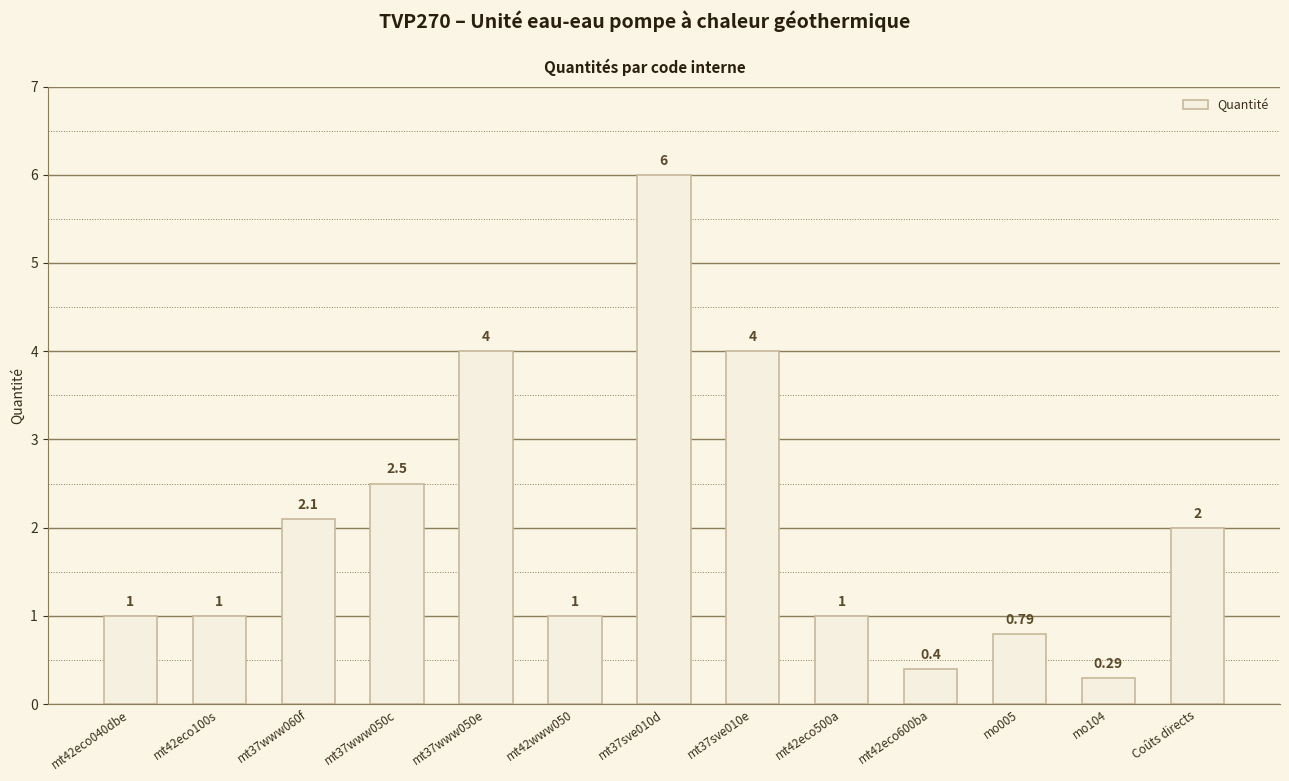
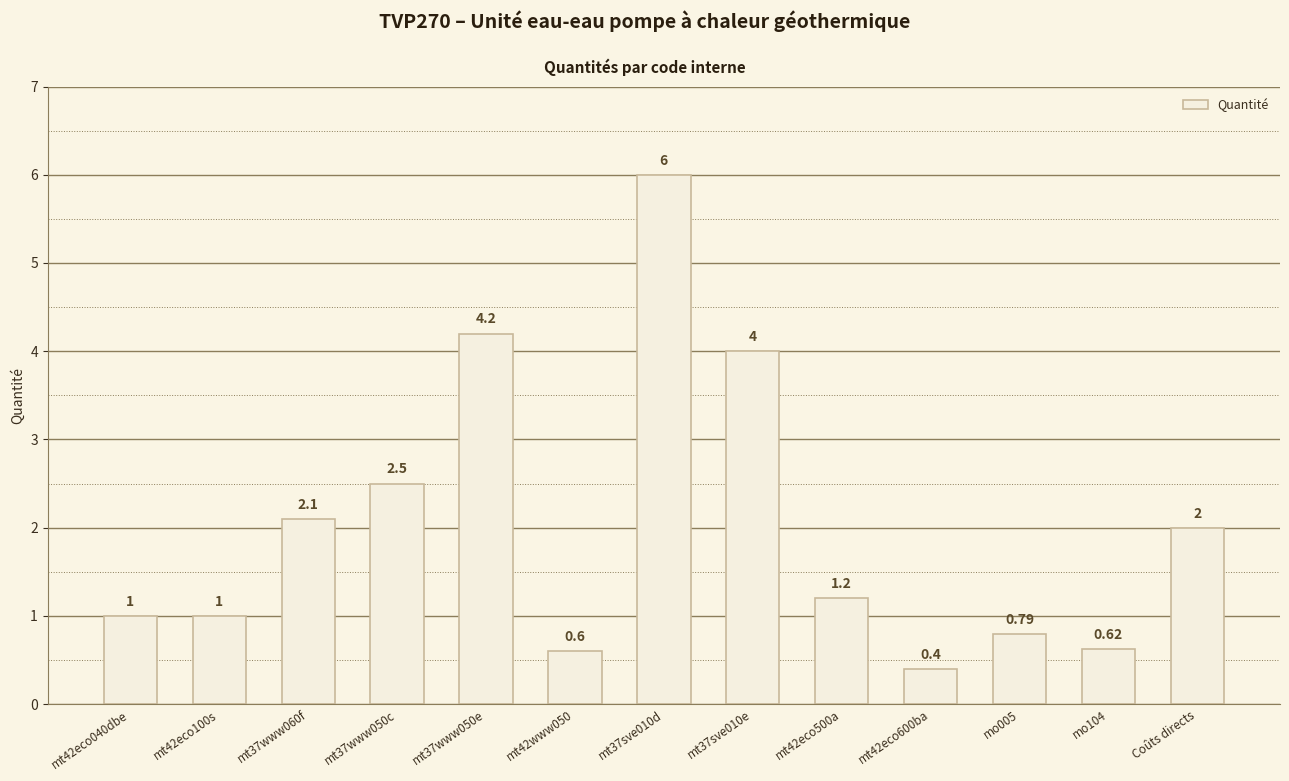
mt37www050e: 4 -> 4.2
mt42www050: 1 -> 0.6
mt42eco500a: 1 -> 1.2
mo104: 0.29 -> 0.62
